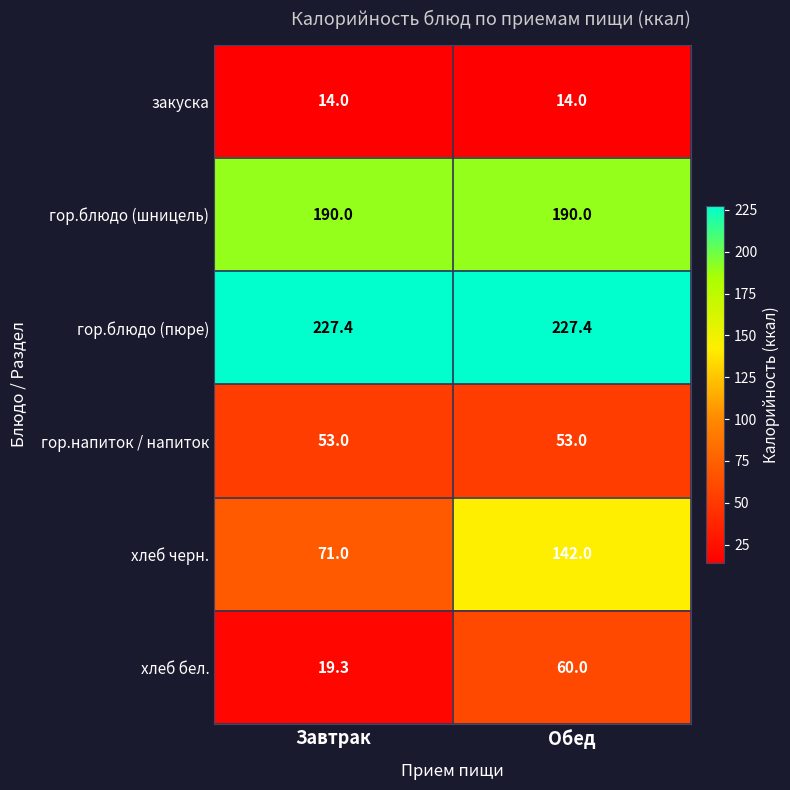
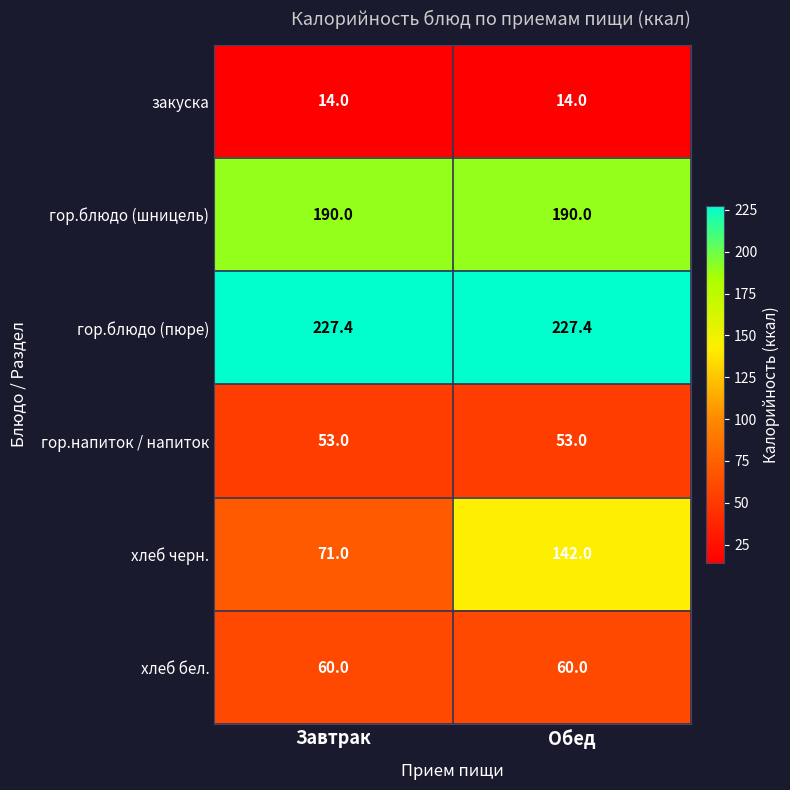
хлеб бел., Завтрак: 19.3 -> 60.0
